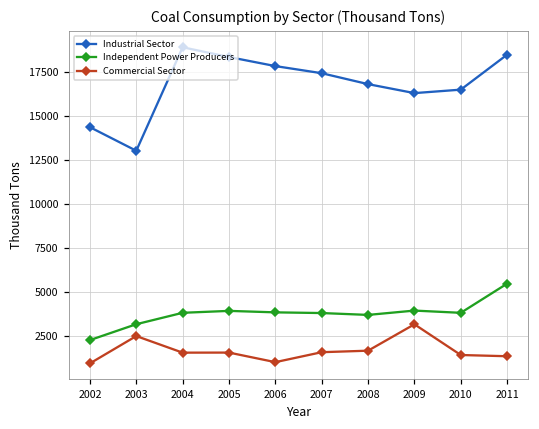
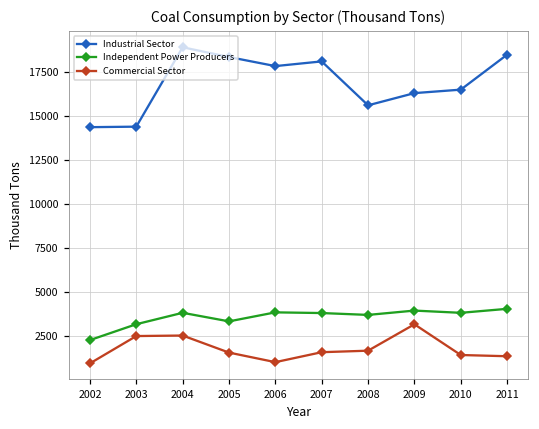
Industrial Sector, 2003: 13000 -> 14400
Commercial Sector, 2004: 1500 -> 2500
Independent Power Producers, 2005: 3900 -> 3300
Industrial Sector, 2007: 17400 -> 18100
Industrial Sector, 2008: 16800 -> 15600
Independent Power Producers, 2011: 5500 -> 4000
